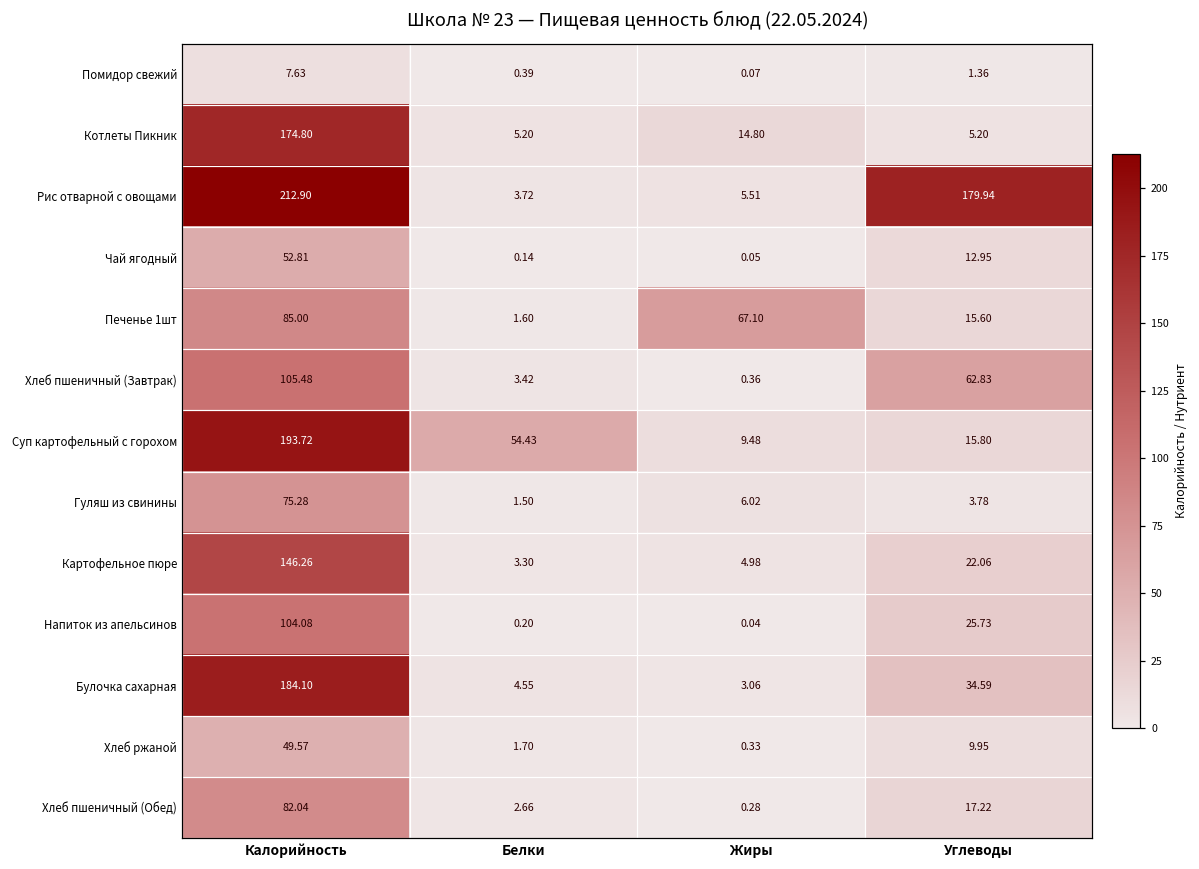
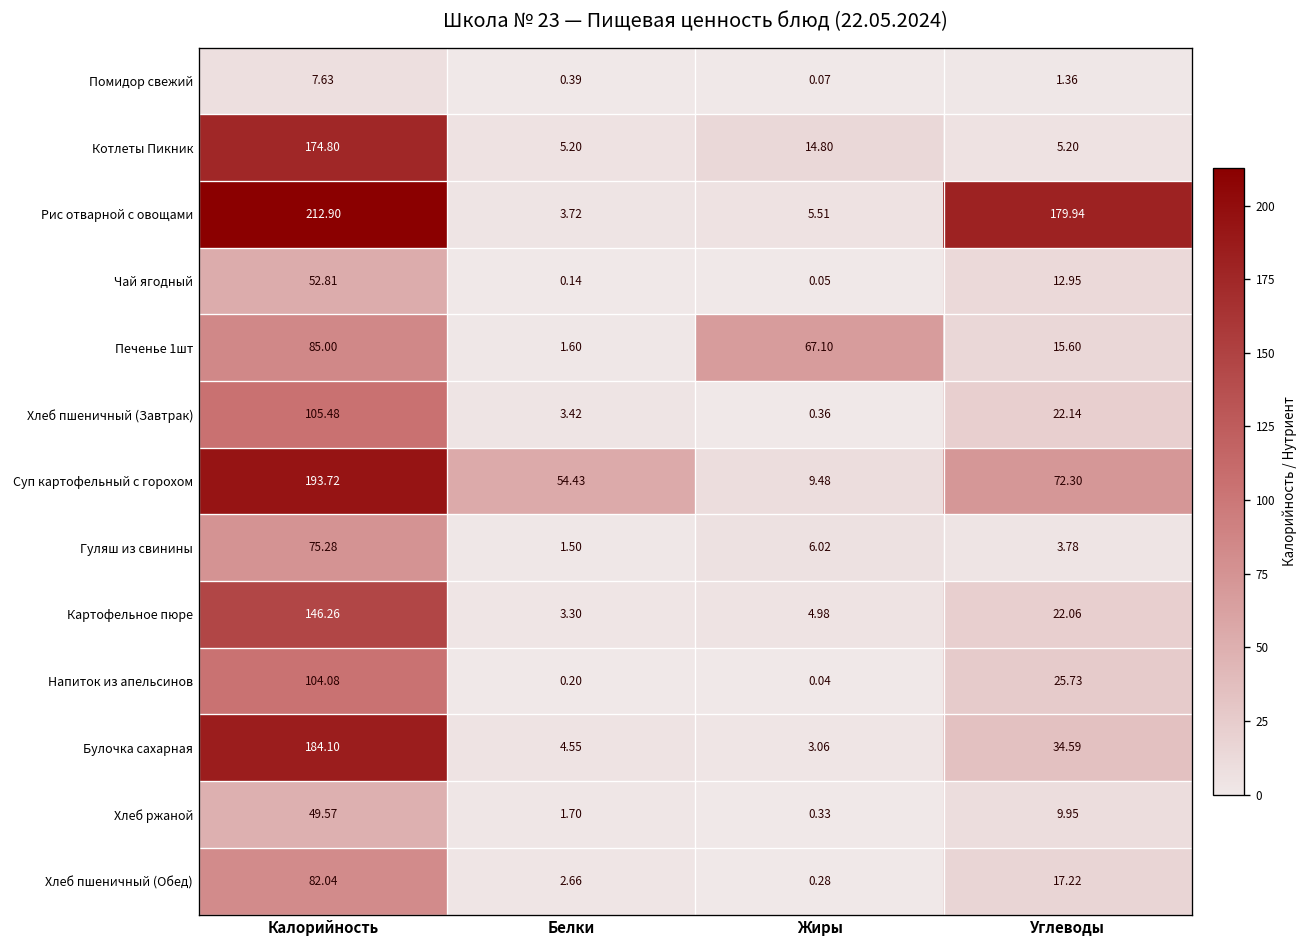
Хлеб пшеничный (Завтрак), Углеводы: 62.83 -> 22.14
Суп картофельный с горохом, Углеводы: 15.80 -> 72.30
